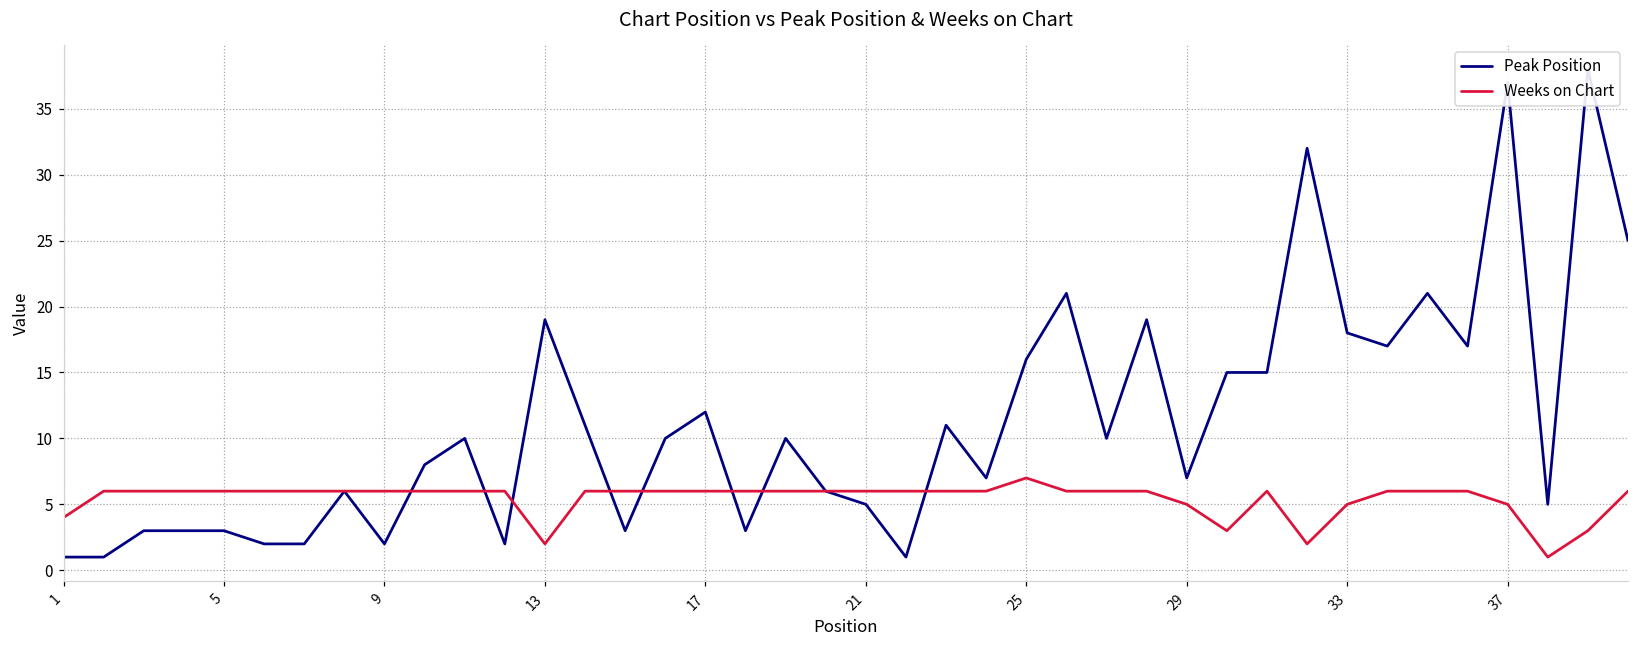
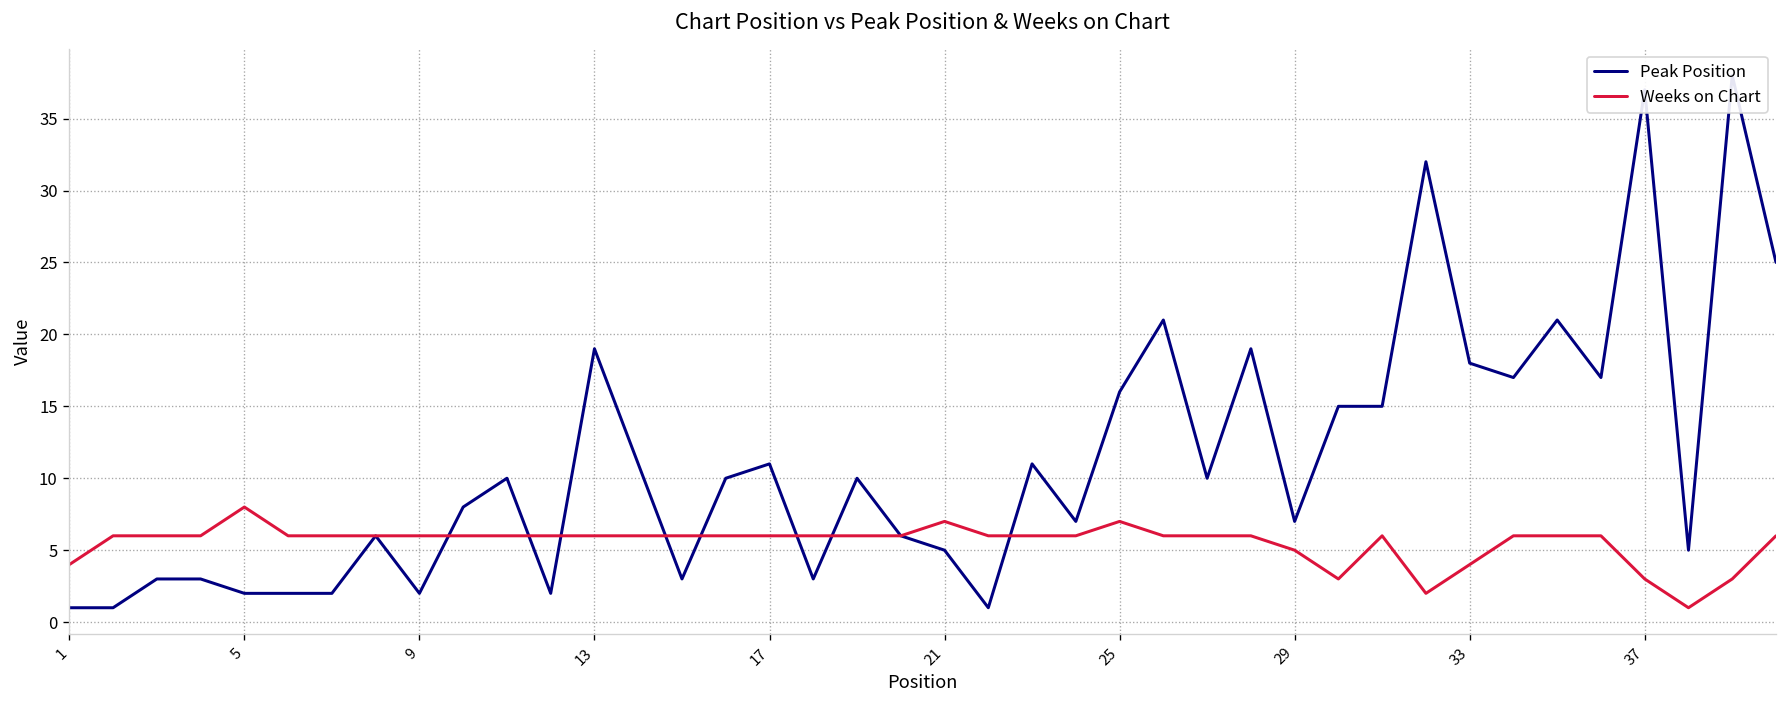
Peak Position, 5: 3 -> 2
Weeks on Chart, 5: 6 -> 8
Weeks on Chart, 13: 2 -> 6
Peak Position, 17: 12 -> 11
Weeks on Chart, 21: 6 -> 7
Weeks on Chart, 33: 5 -> 4
Weeks on Chart, 37: 5 -> 3
